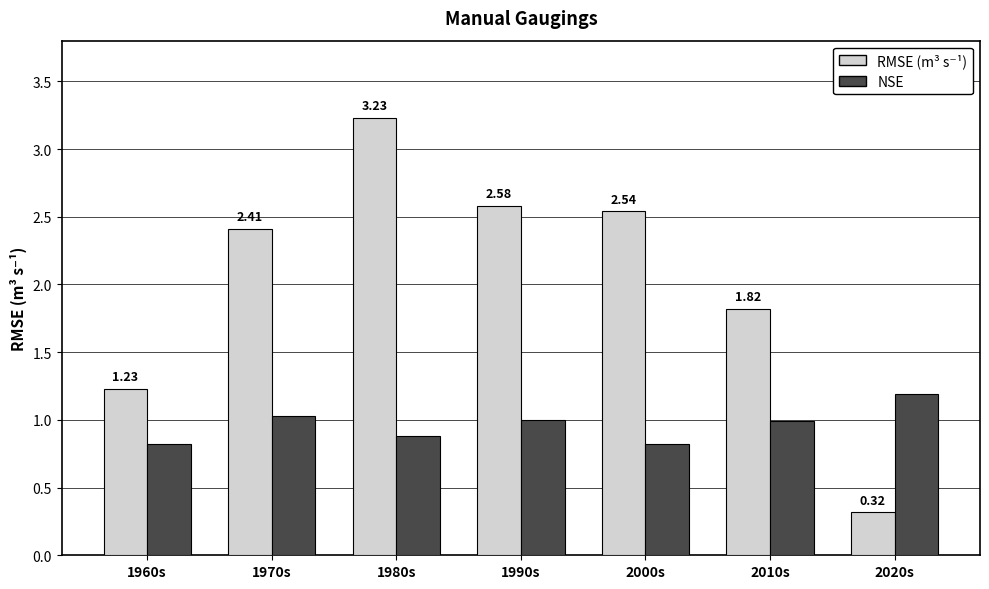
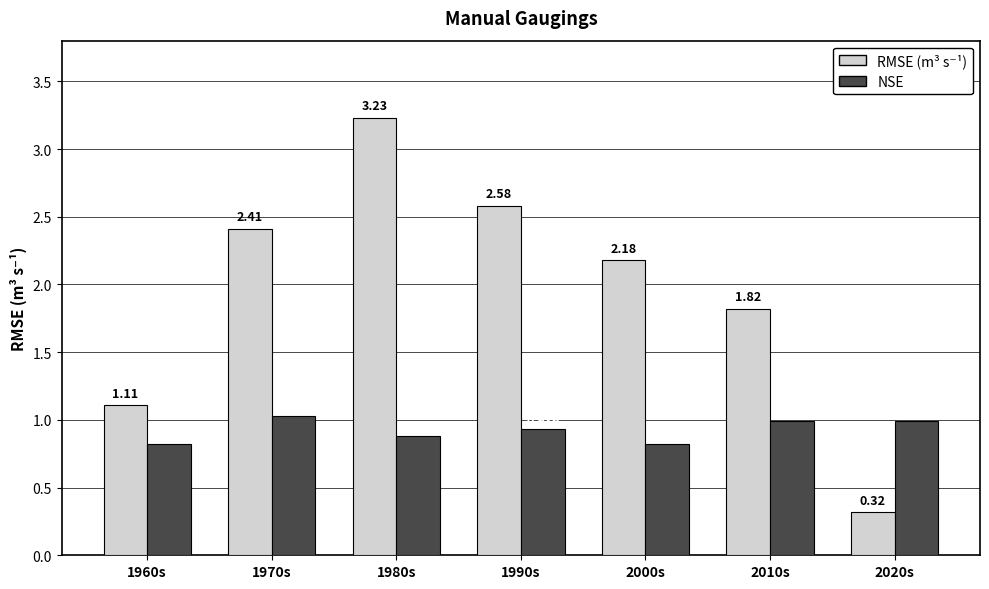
RMSE (m³ s⁻¹), 1960s: 1.23 -> 1.11
NSE, 1990s: 1.00 -> 0.94
RMSE (m³ s⁻¹), 2000s: 2.54 -> 2.18
NSE, 2020s: 1.19 -> 0.99
